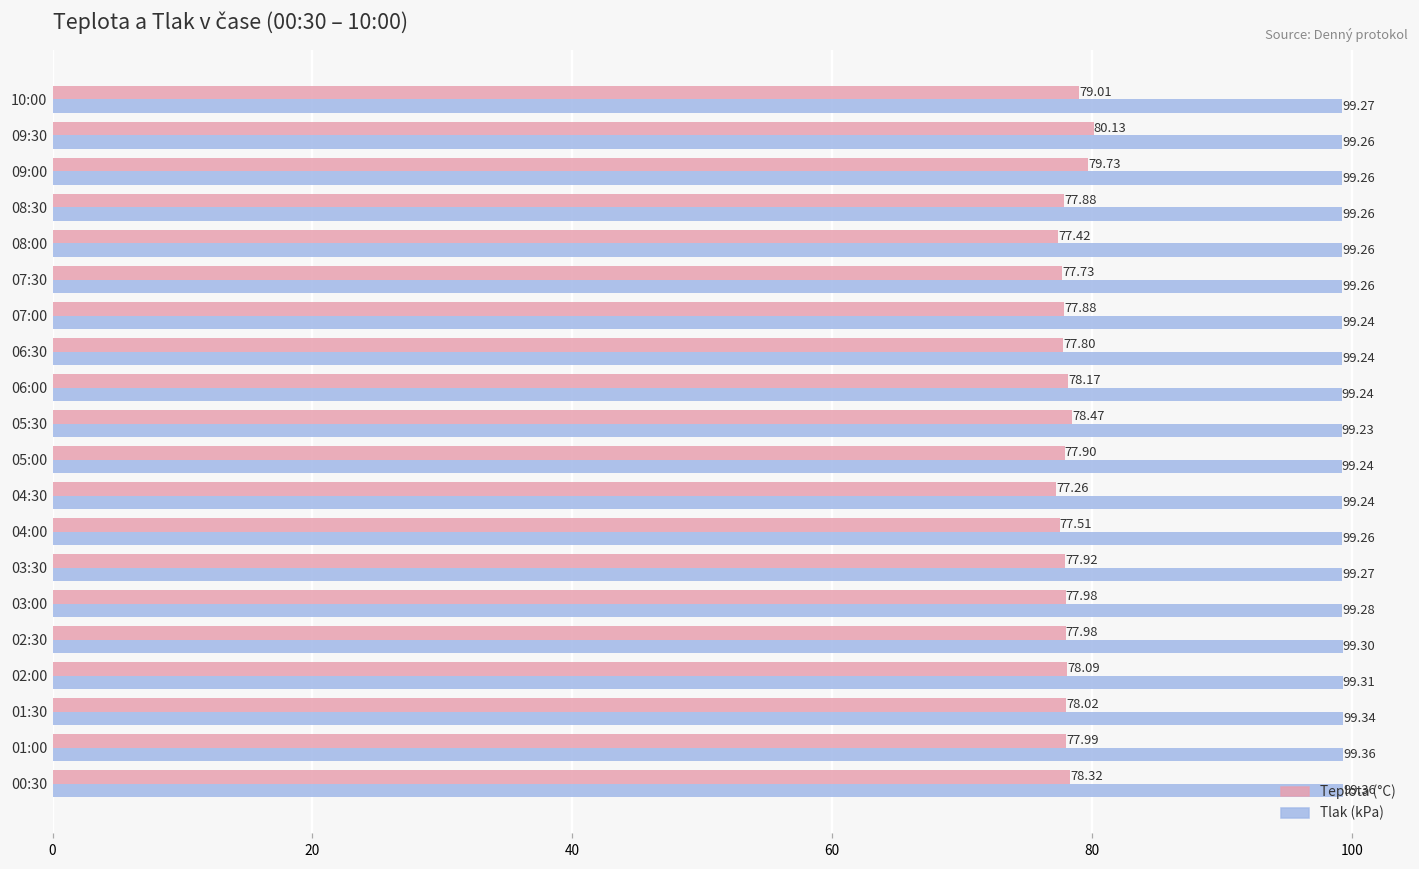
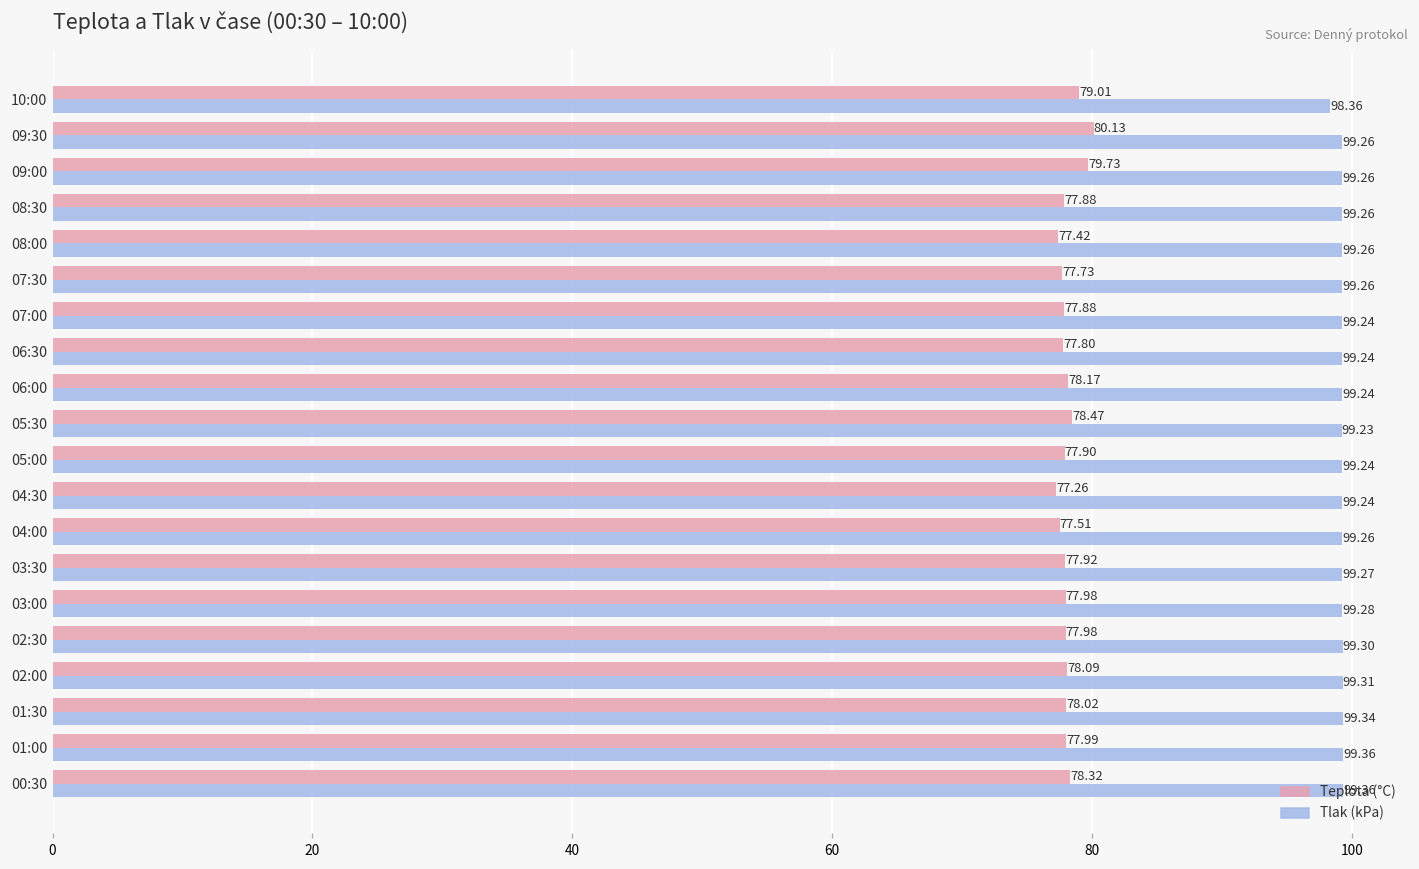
Tlak (kPa), 10:00: 99.27 -> 98.36
